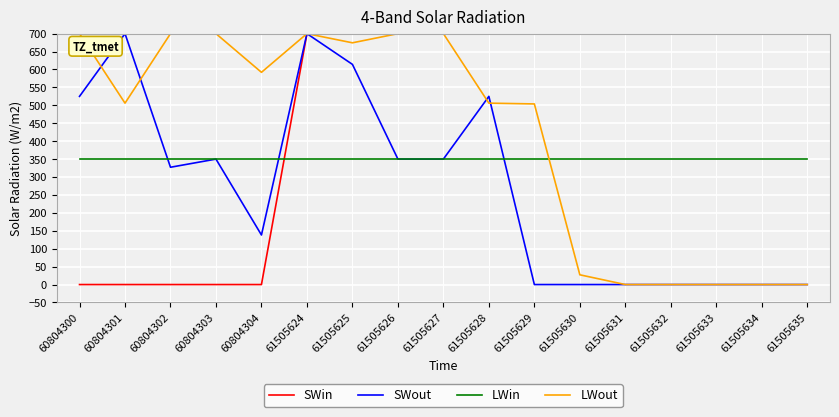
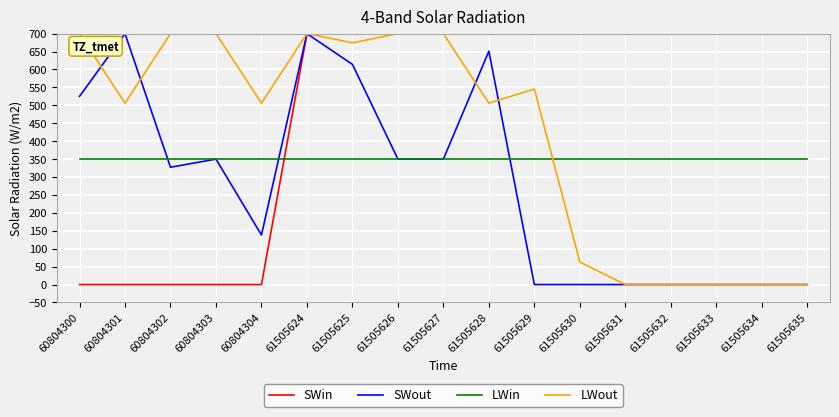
LWout, 60804304: 590 -> 510
SWout, 61505628: 530 -> 650
LWout, 61505629: 500 -> 550
LWout, 61505630: 30 -> 60
